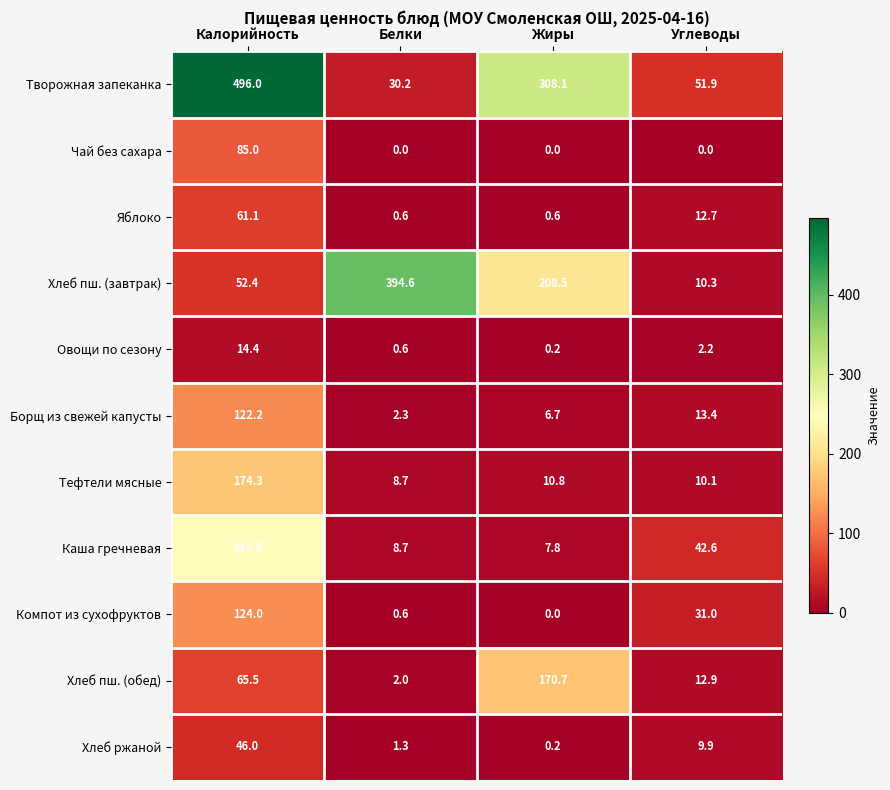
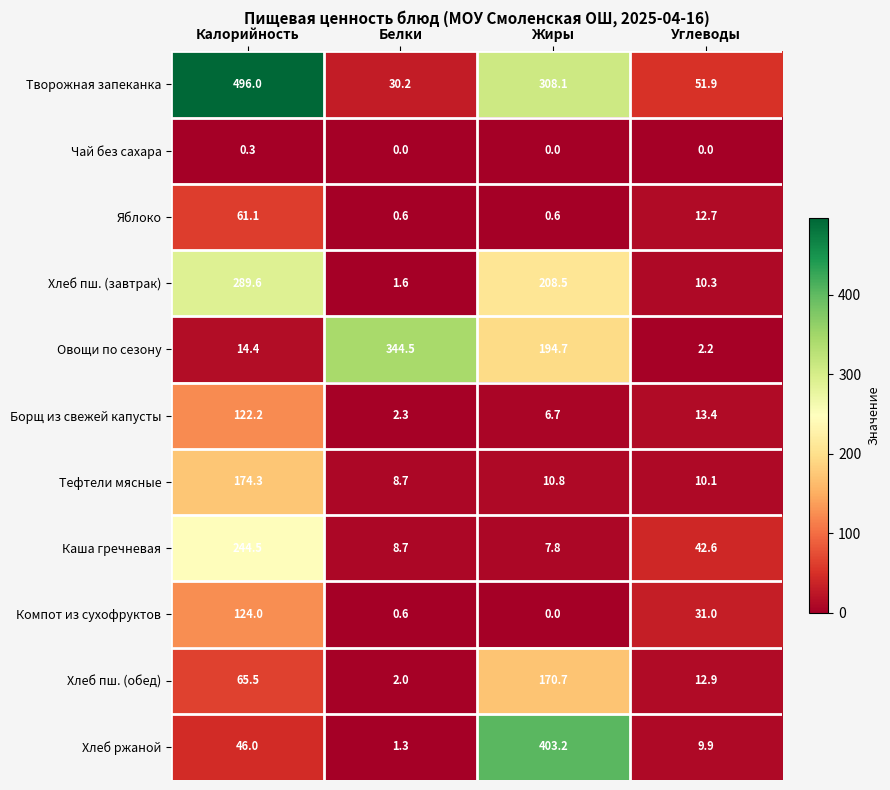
Чай без сахара, Калорийность: 85.0 -> 0.3
Хлеб пш. (завтрак), Калорийность: 52.4 -> 289.6
Хлеб пш. (завтрак), Белки: 394.6 -> 1.6
Овощи по сезону, Белки: 0.6 -> 344.5
Овощи по сезону, Жиры: 0.2 -> 194.7
Хлеб ржаной, Жиры: 0.2 -> 403.2
